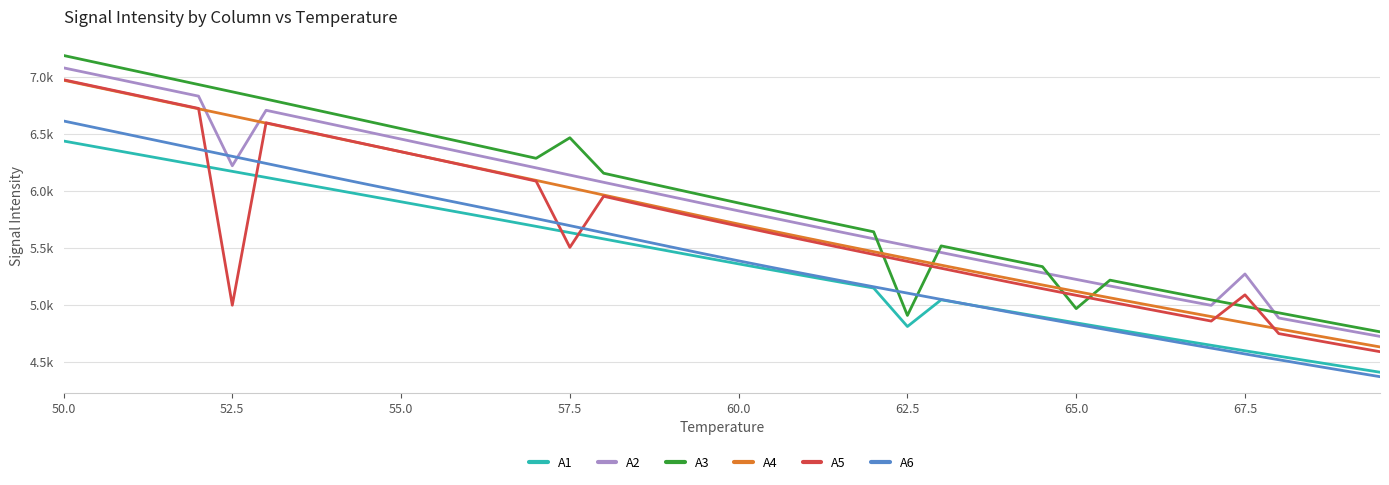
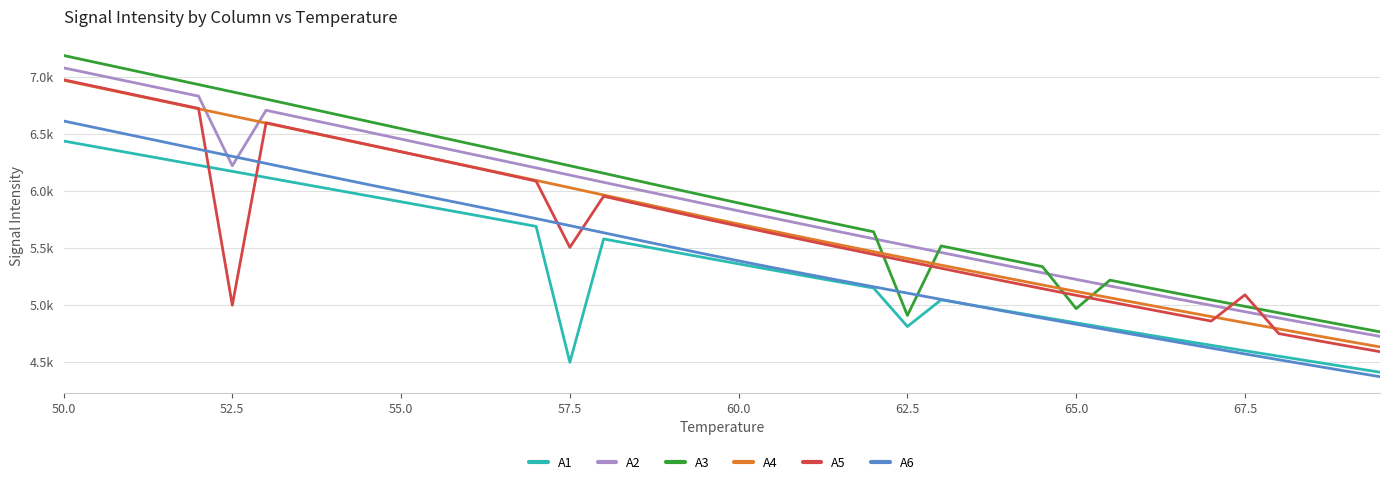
A1, 57.5: 5630 -> 4500
A3, 57.5: 6470 -> 6220
A2, 67.5: 5270 -> 4940
